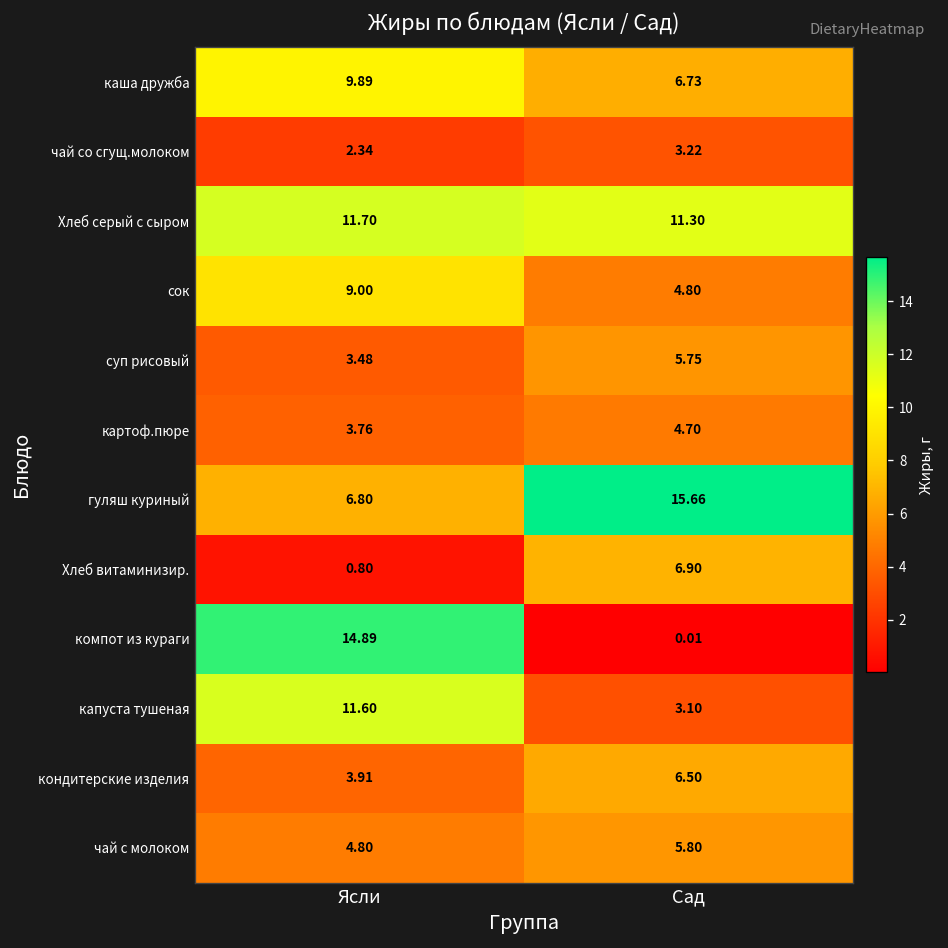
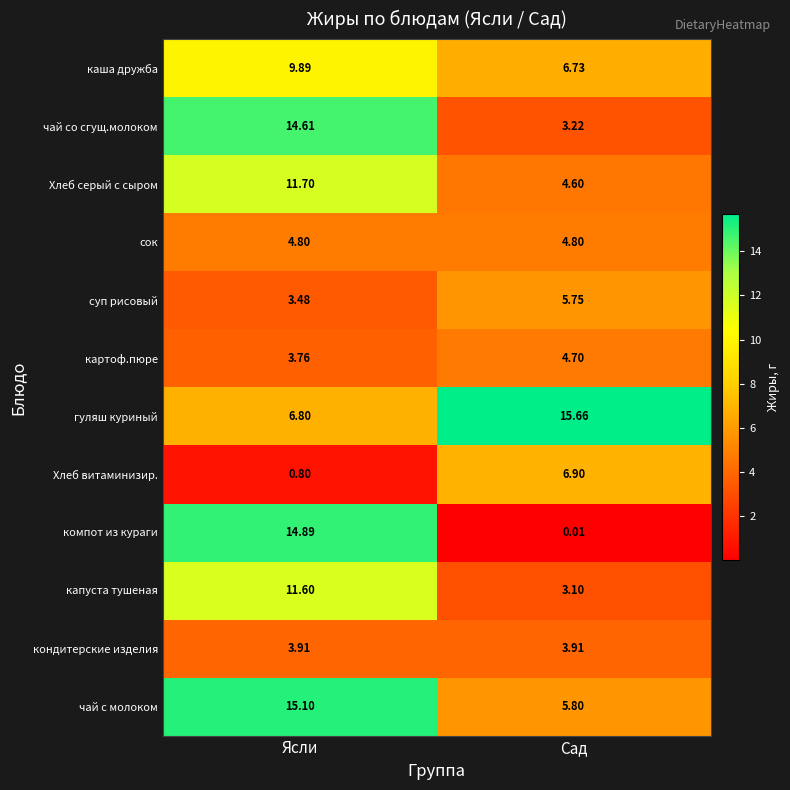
чай со сгущ.молоком, Ясли: 2.34 -> 14.61
Хлеб серый с сыром, Сад: 11.30 -> 4.60
сок, Ясли: 9.00 -> 4.80
кондитерские изделия, Сад: 6.50 -> 3.91
чай с молоком, Ясли: 4.80 -> 15.10
